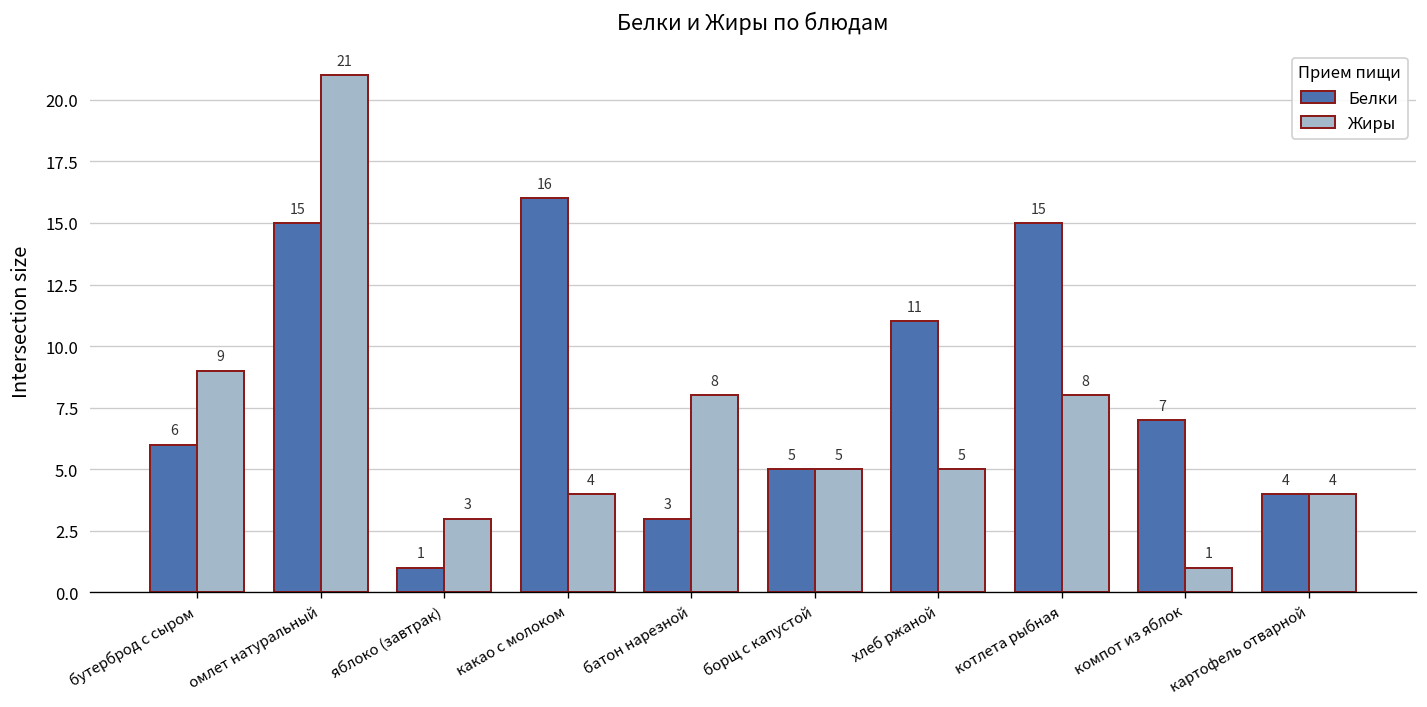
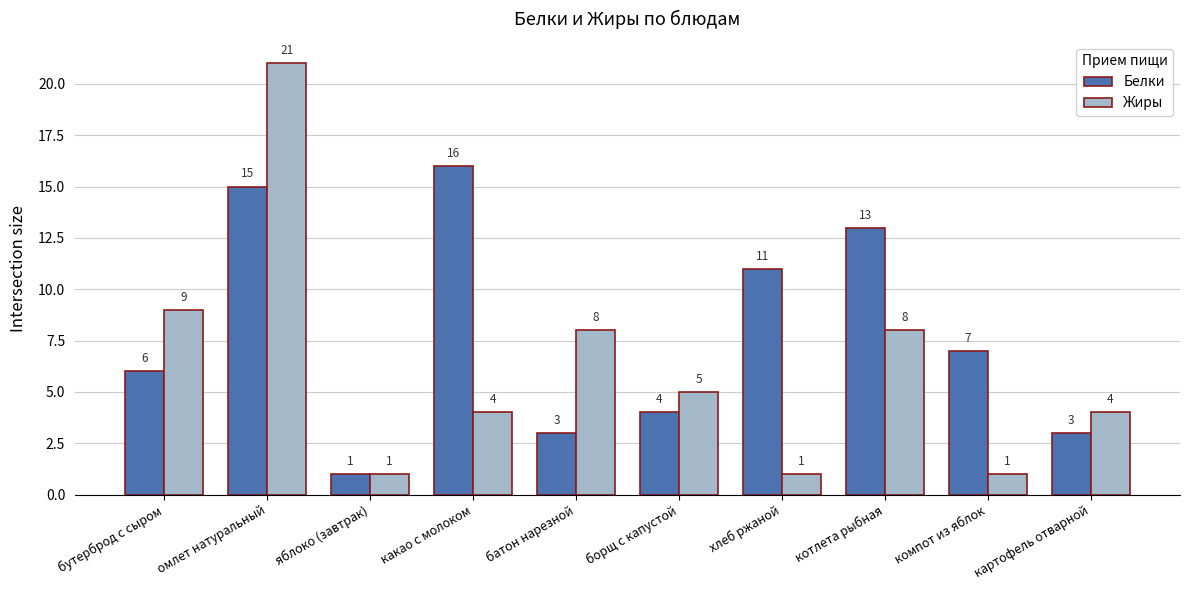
Жиры, яблоко (завтрак): 3 -> 1
Белки, борщ с капустой: 5 -> 4
Жиры, хлеб ржаной: 5 -> 1
Белки, котлета рыбная: 15 -> 13
Белки, картофель отварной: 4 -> 3
